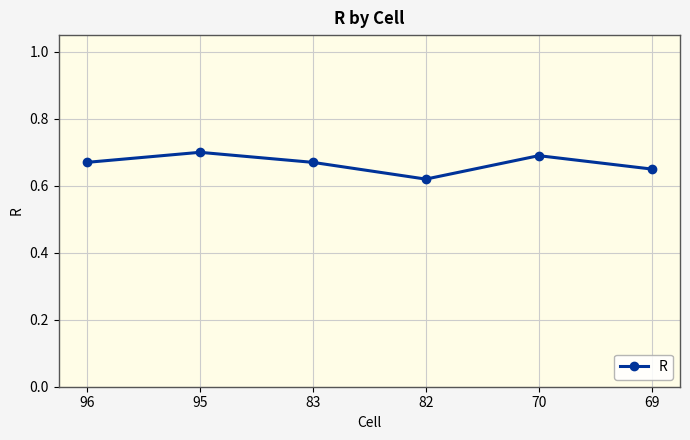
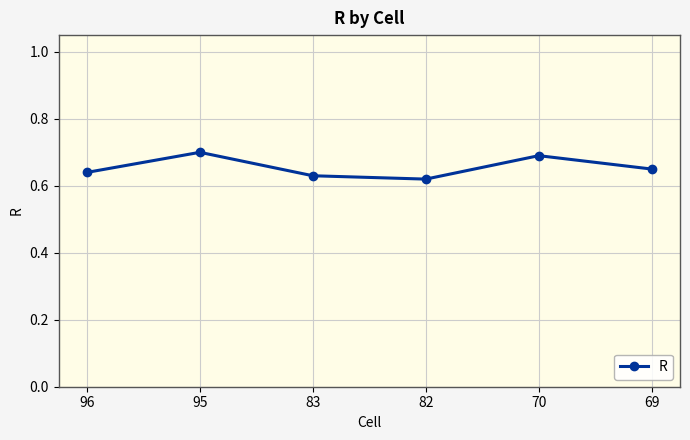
96: 0.67 -> 0.64
83: 0.67 -> 0.63
